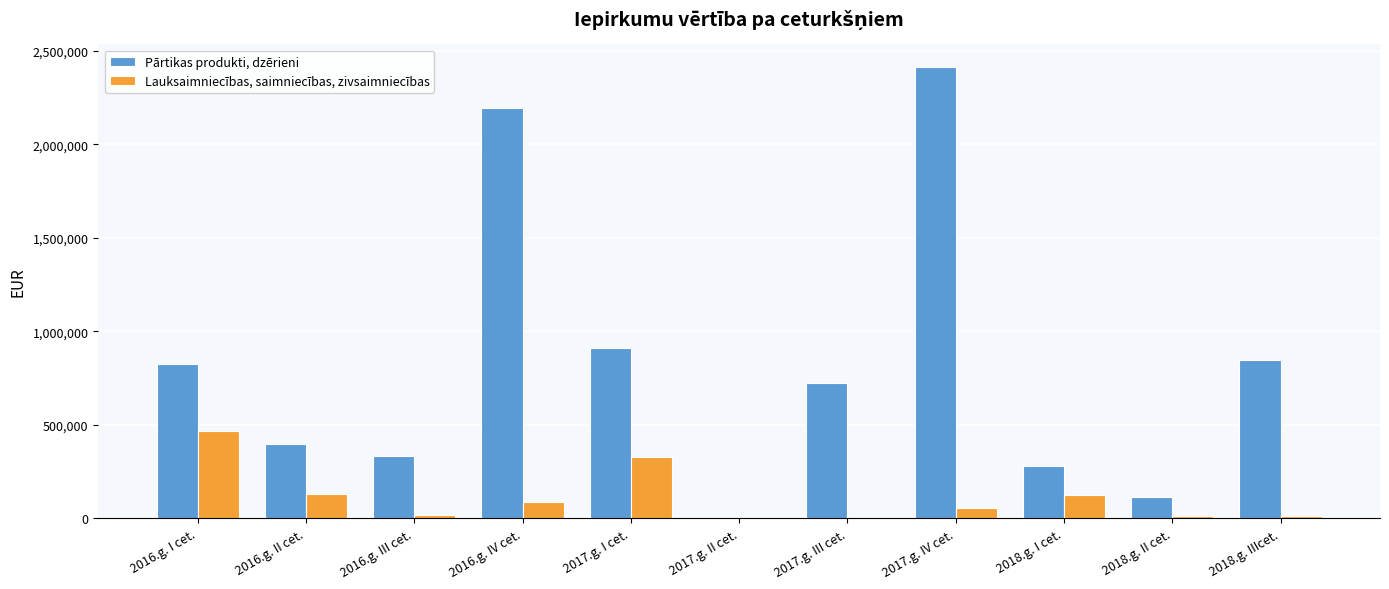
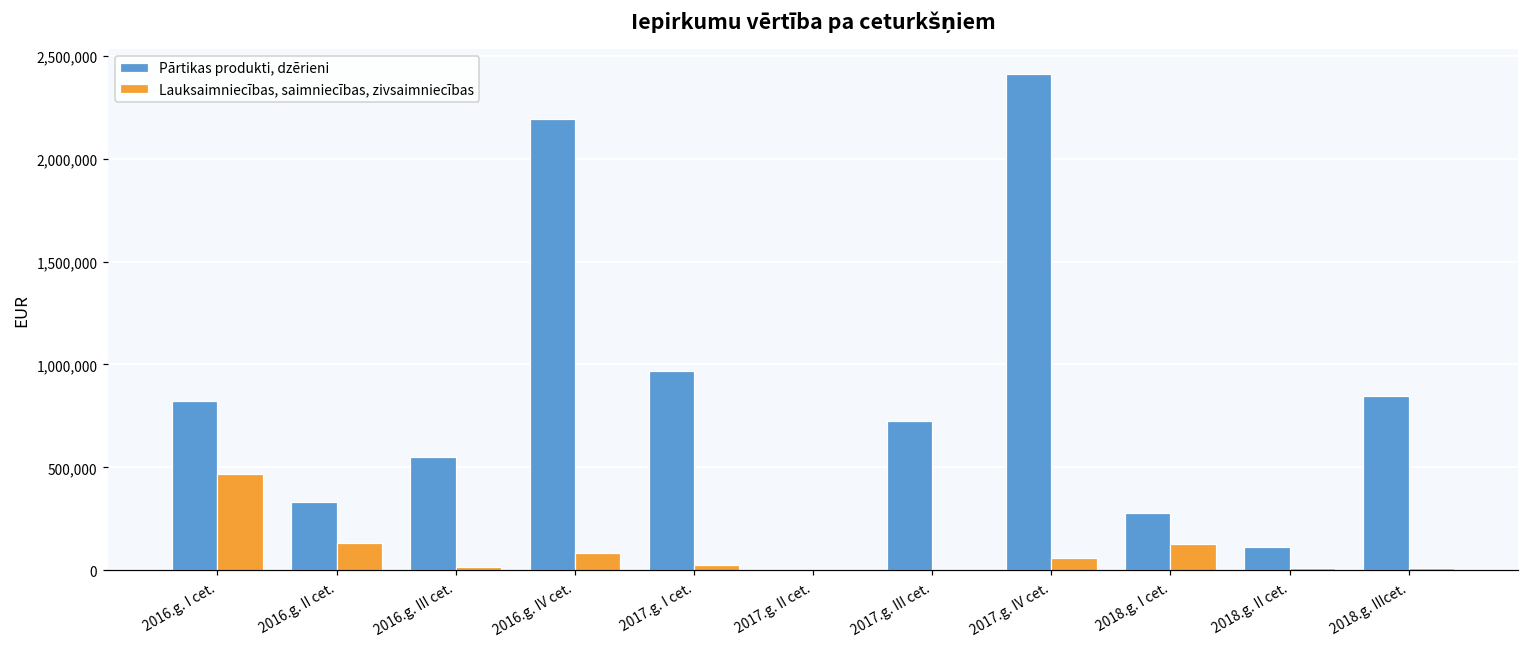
Pārtikas produkti, dzērieni, 2016.g. II cet.: 400,000 -> 330,000
Pārtikas produkti, dzērieni, 2016.g. III cet.: 330,000 -> 550,000
Pārtikas produkti, dzērieni, 2017.g. I cet.: 910,000 -> 970,000
Lauksaimniecības, saimniecības, zivsaimniecības, 2017.g. I cet.: 330,000 -> 30,000
